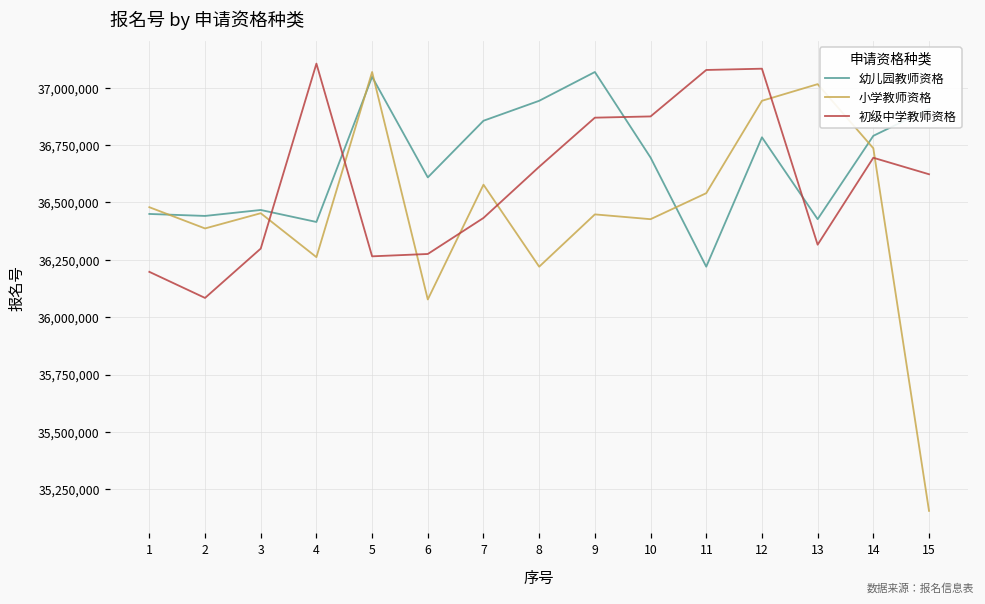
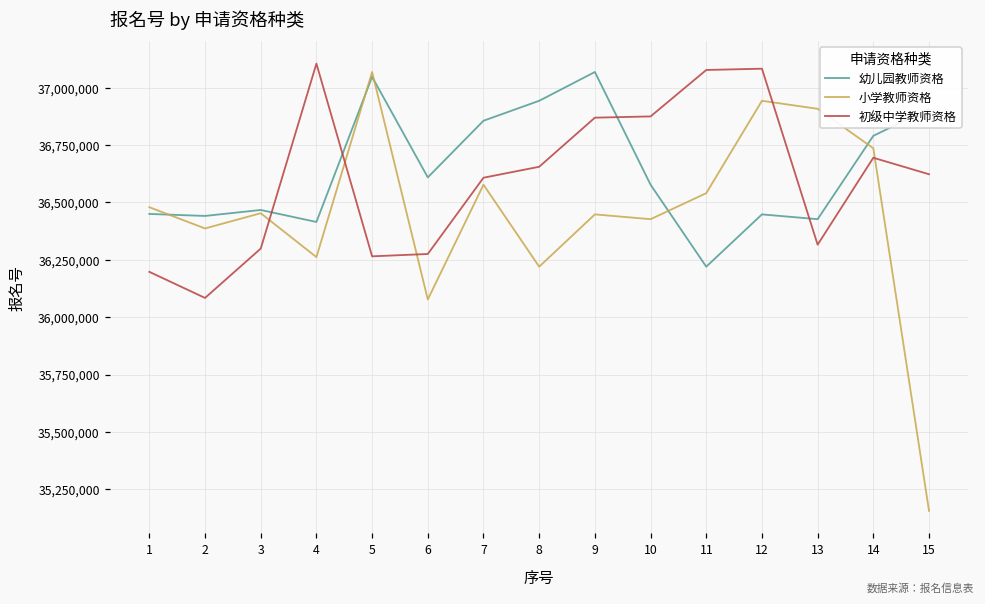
初级中学教师资格, 7: 36,430,000 -> 36,610,000
幼儿园教师资格, 10: 36,700,000 -> 36,580,000
幼儿园教师资格, 12: 36,780,000 -> 36,450,000
小学教师资格, 13: 37,020,000 -> 36,910,000
